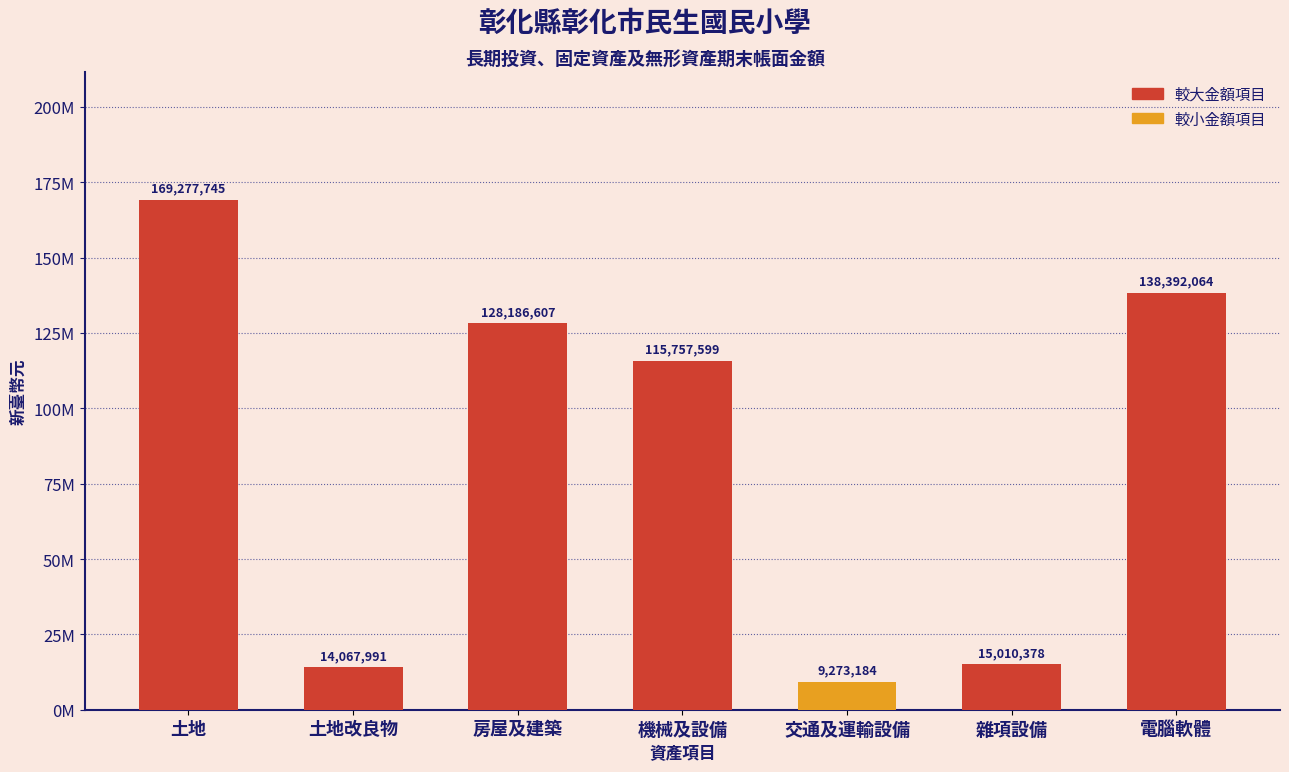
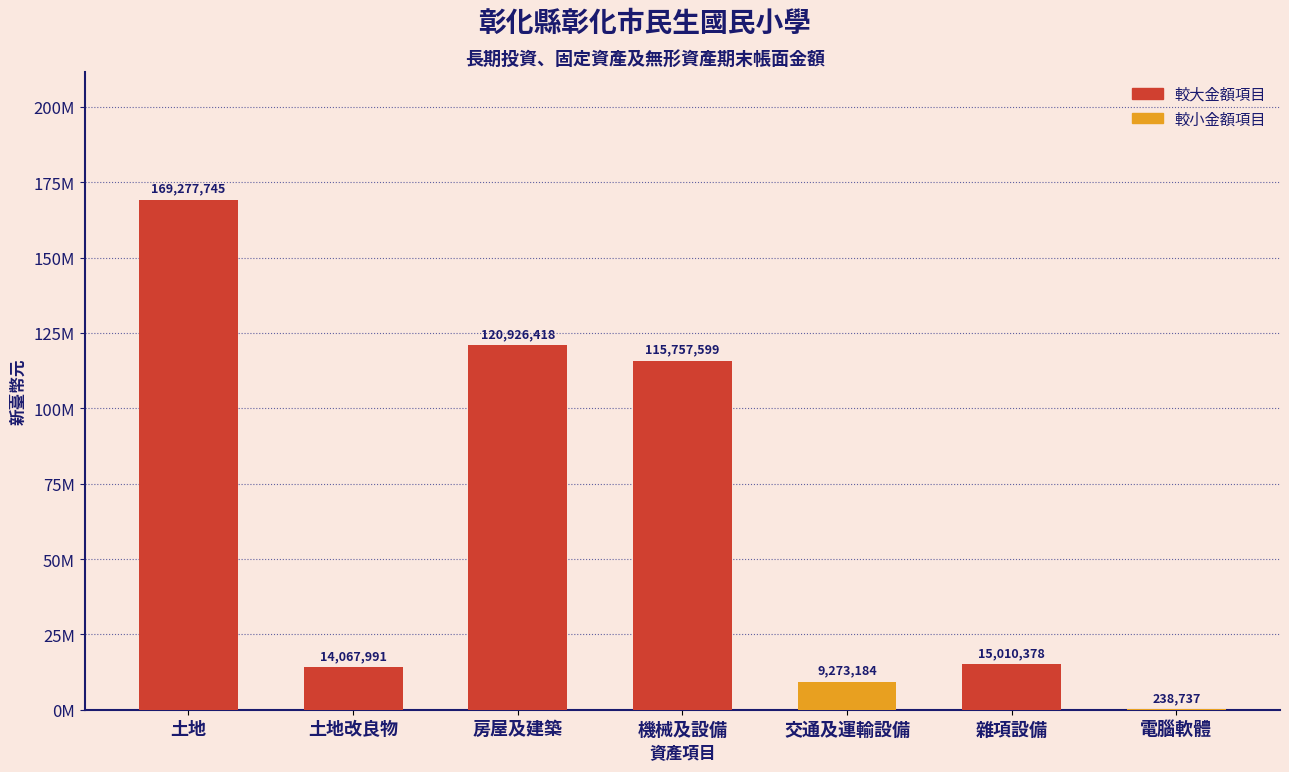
房屋及建築: 128,186,607 -> 120,926,418
電腦軟體: 138,392,064 -> 238,737
